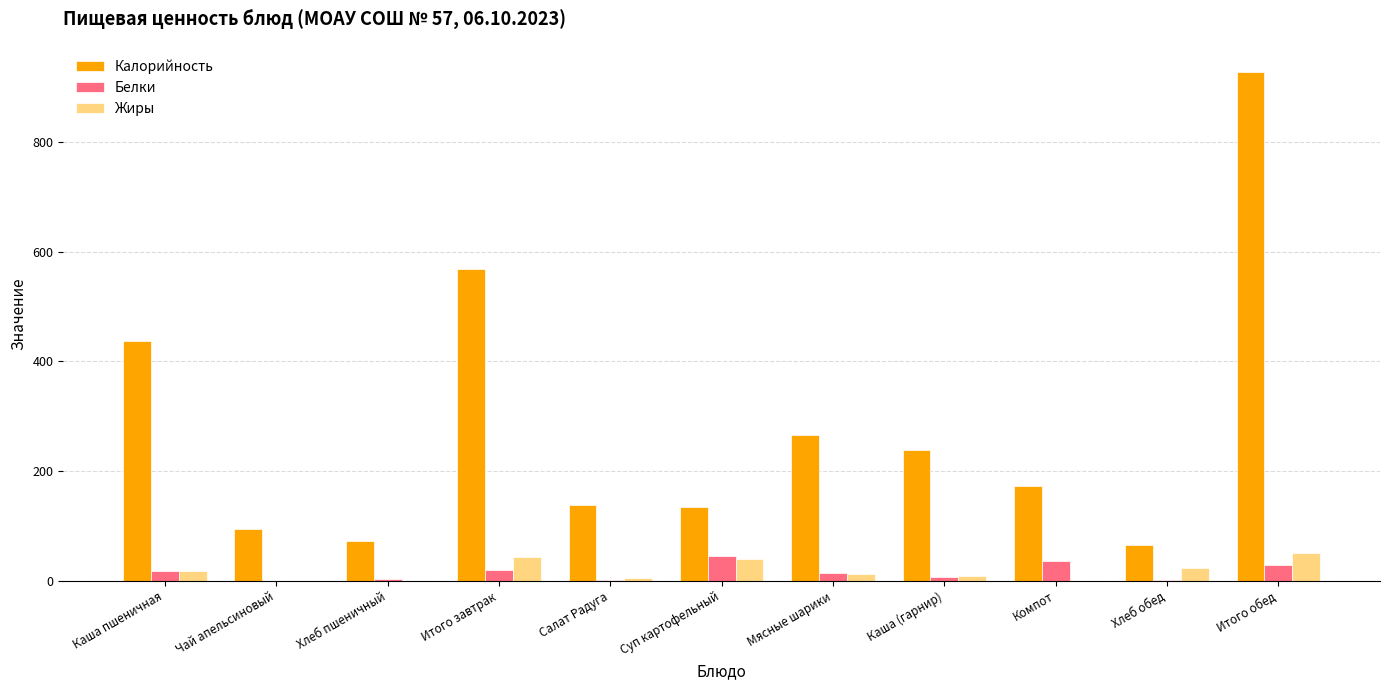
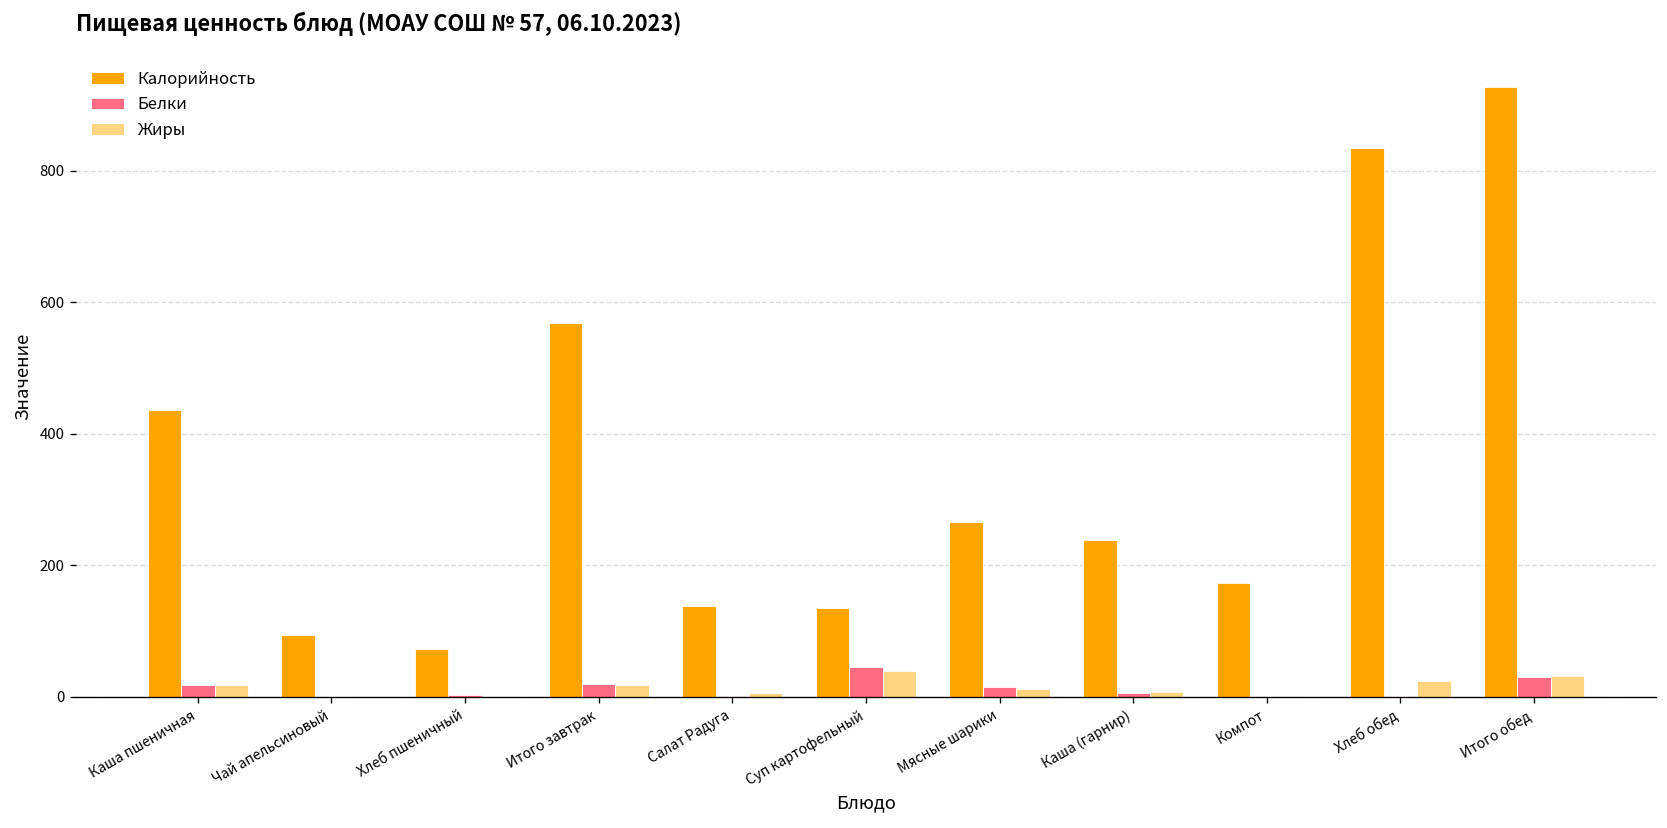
Жиры, Итого завтрак: 40 -> 20
Белки, Компот: 40 -> 0
Калорийность, Хлеб обед: 70 -> 830
Жиры, Итого обед: 50 -> 30
